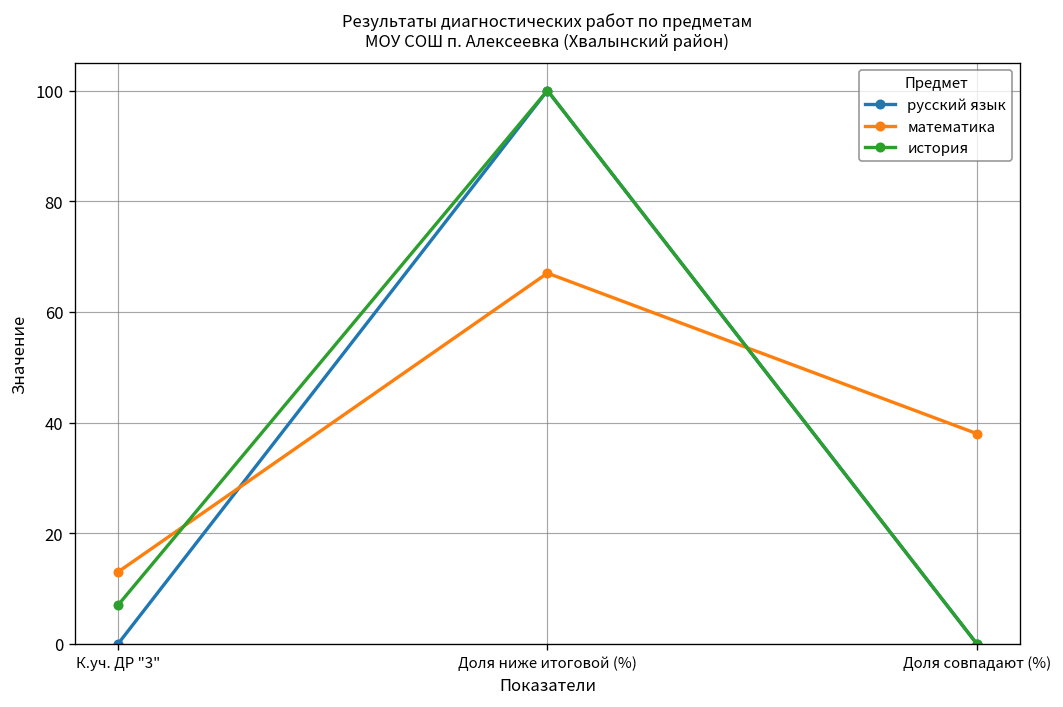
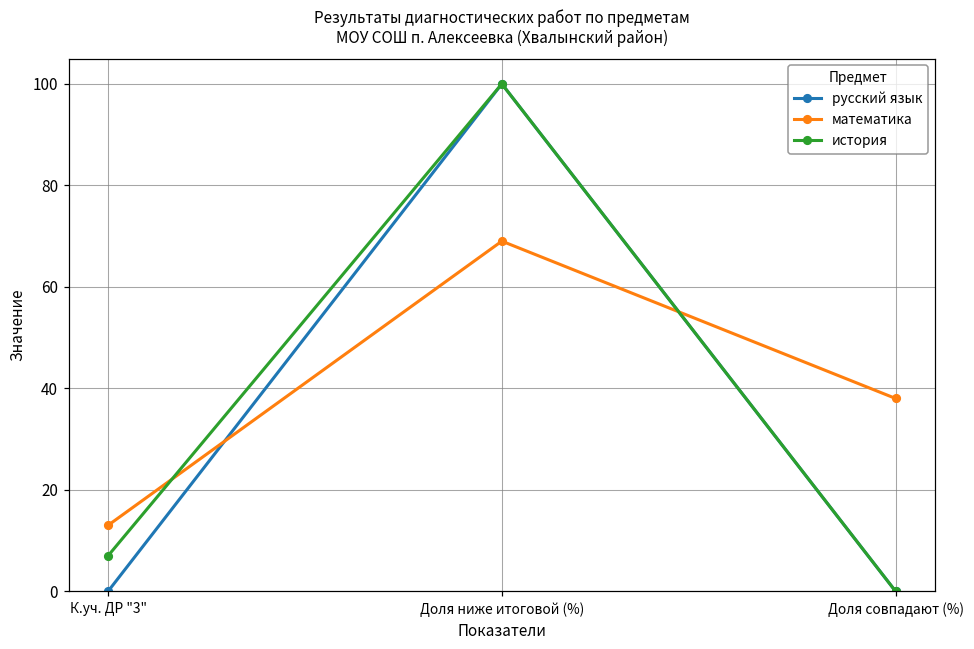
математика, Доля ниже итоговой (%): 67 -> 69
